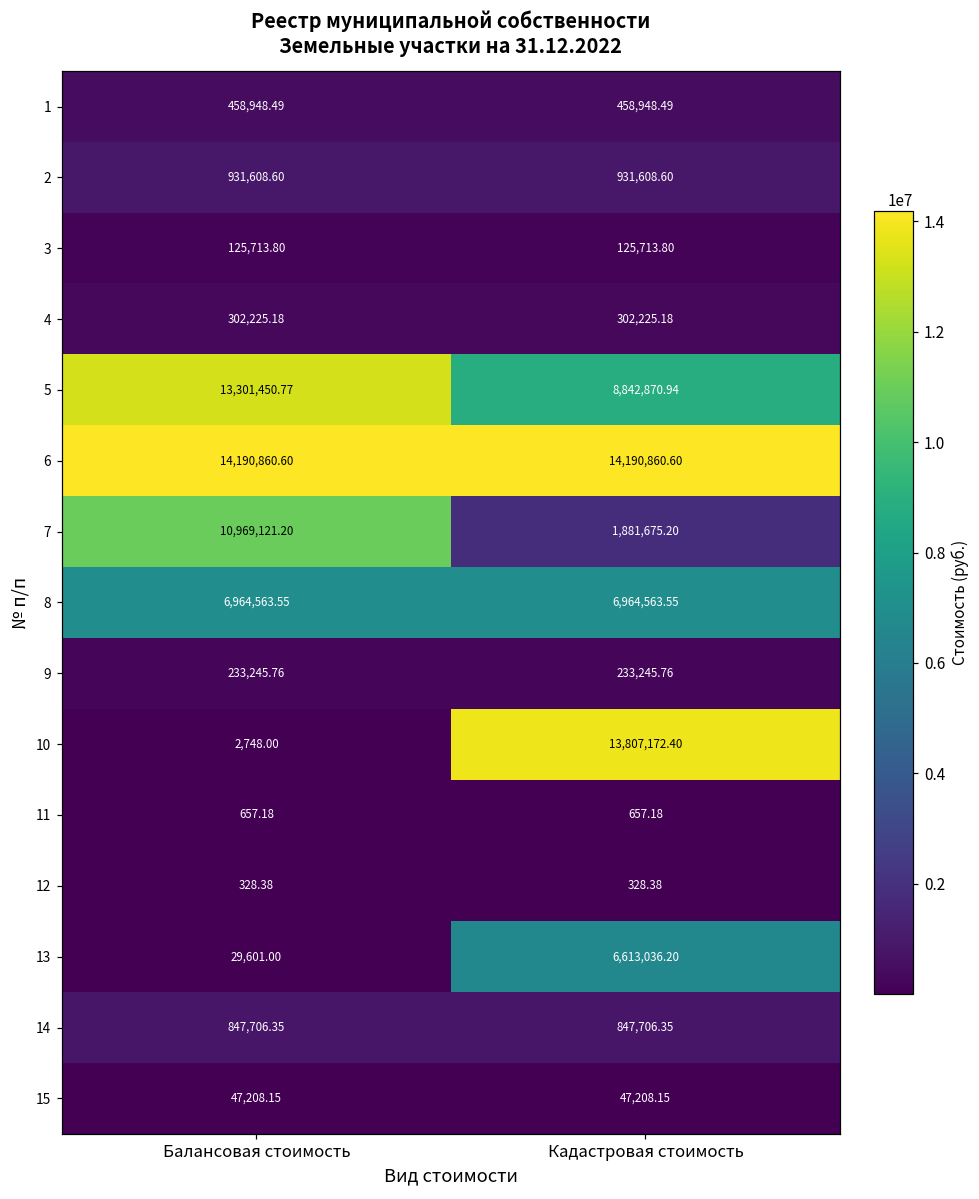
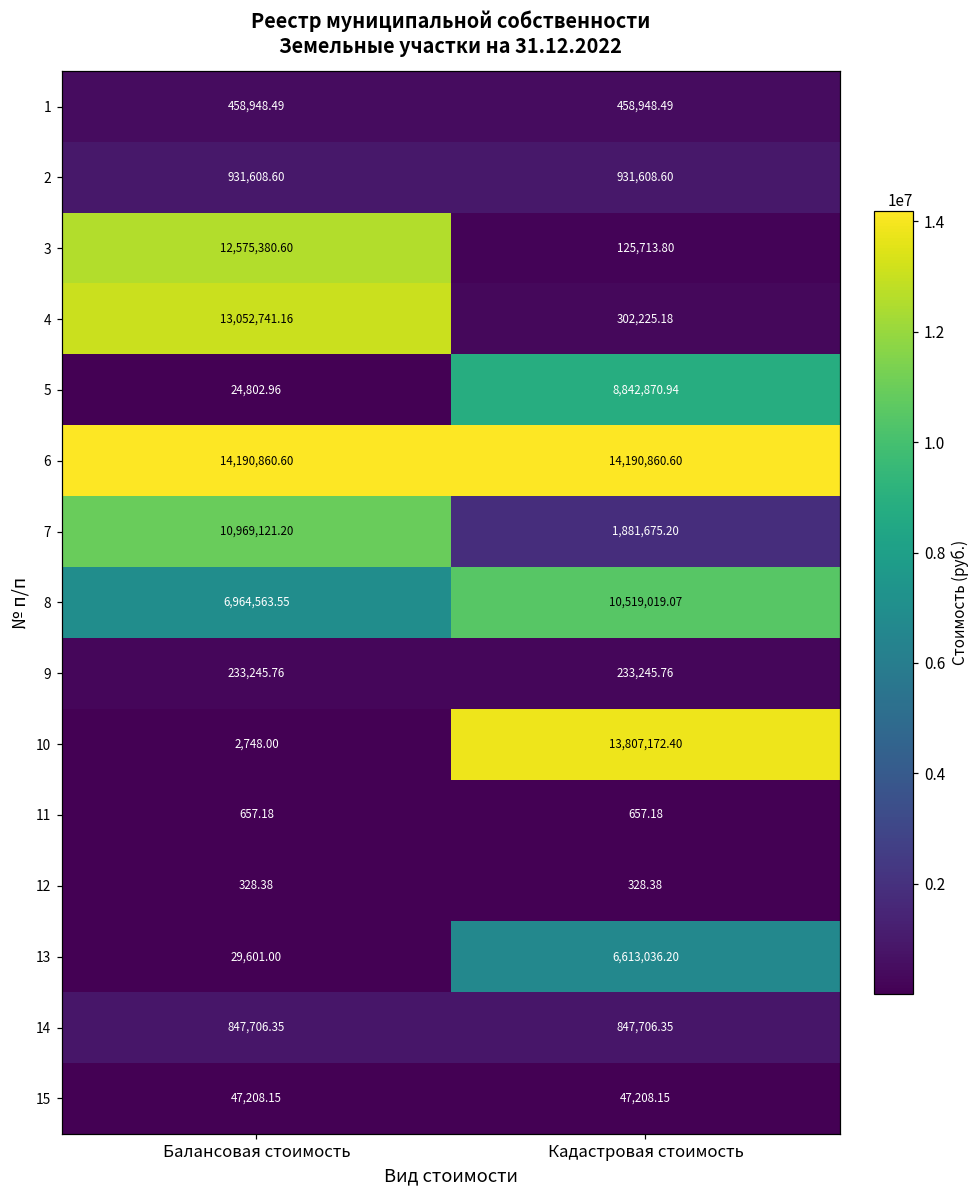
3, Балансовая стоимость: 125,713.80 -> 12,575,380.60
4, Балансовая стоимость: 302,225.18 -> 13,052,741.16
5, Балансовая стоимость: 13,301,450.77 -> 24,802.96
8, Кадастровая стоимость: 6,964,563.55 -> 10,519,019.07
